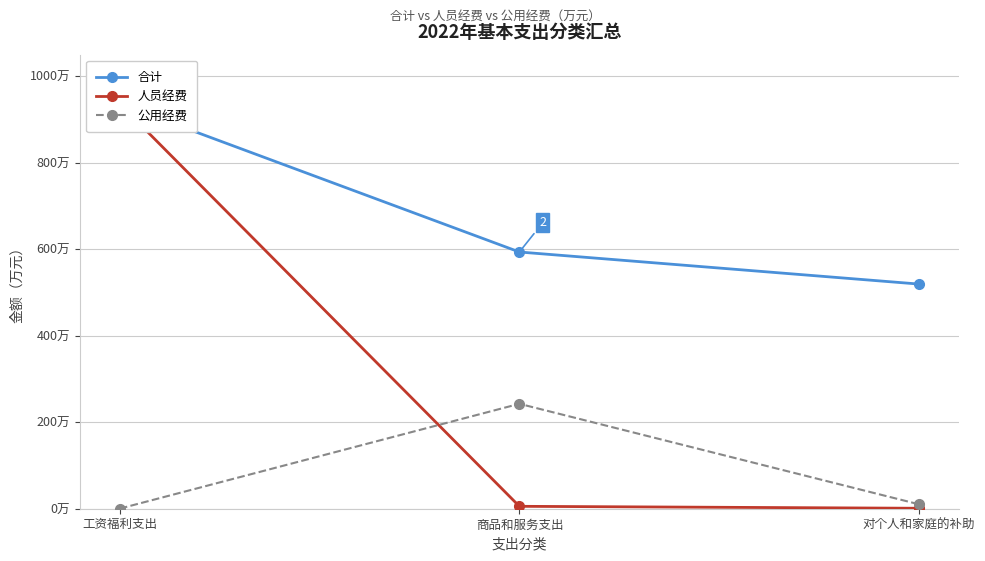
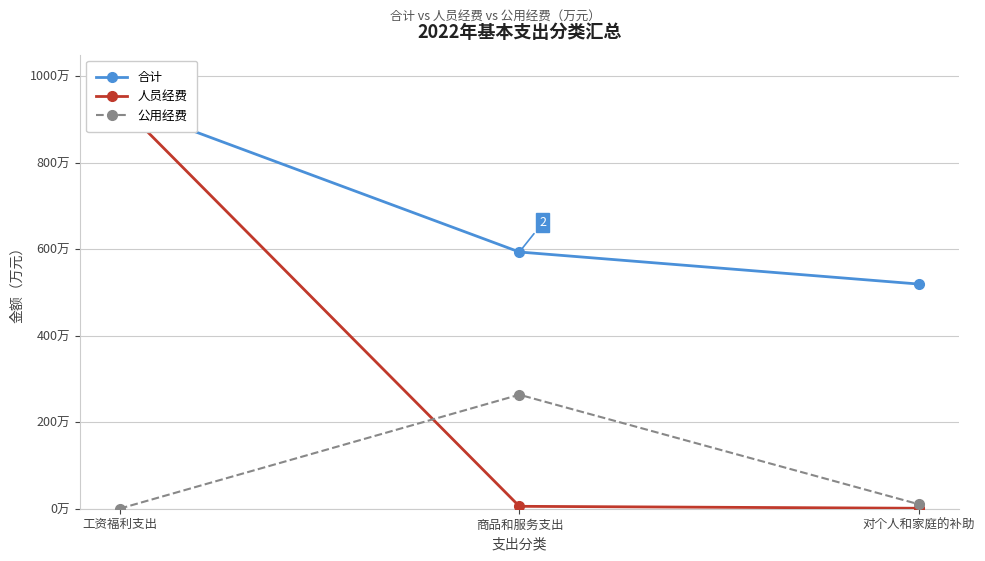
公用经费, 商品和服务支出: 240万 -> 260万
